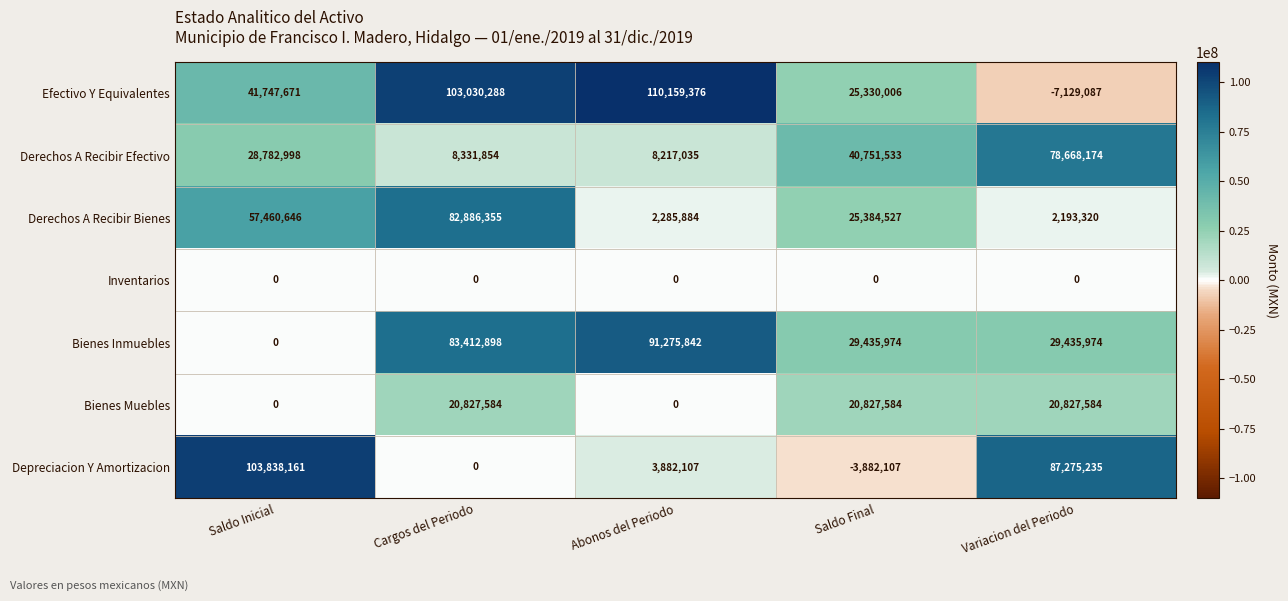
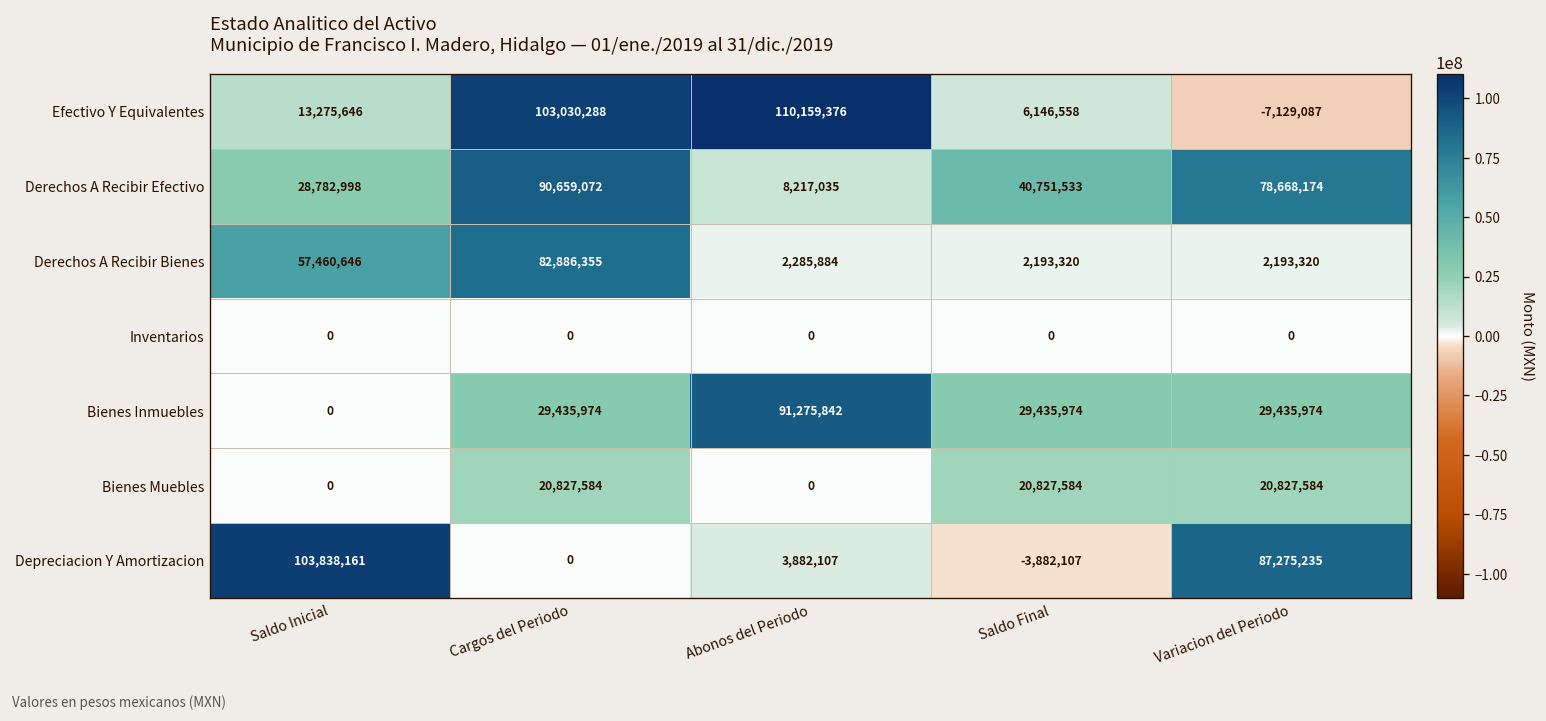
Efectivo Y Equivalentes, Saldo Inicial: 41,747,671 -> 13,275,646
Efectivo Y Equivalentes, Saldo Final: 25,330,006 -> 6,146,558
Derechos A Recibir Efectivo, Cargos del Periodo: 8,331,854 -> 90,659,072
Derechos A Recibir Bienes, Saldo Final: 25,384,527 -> 2,193,320
Bienes Inmuebles, Cargos del Periodo: 83,412,898 -> 29,435,974
